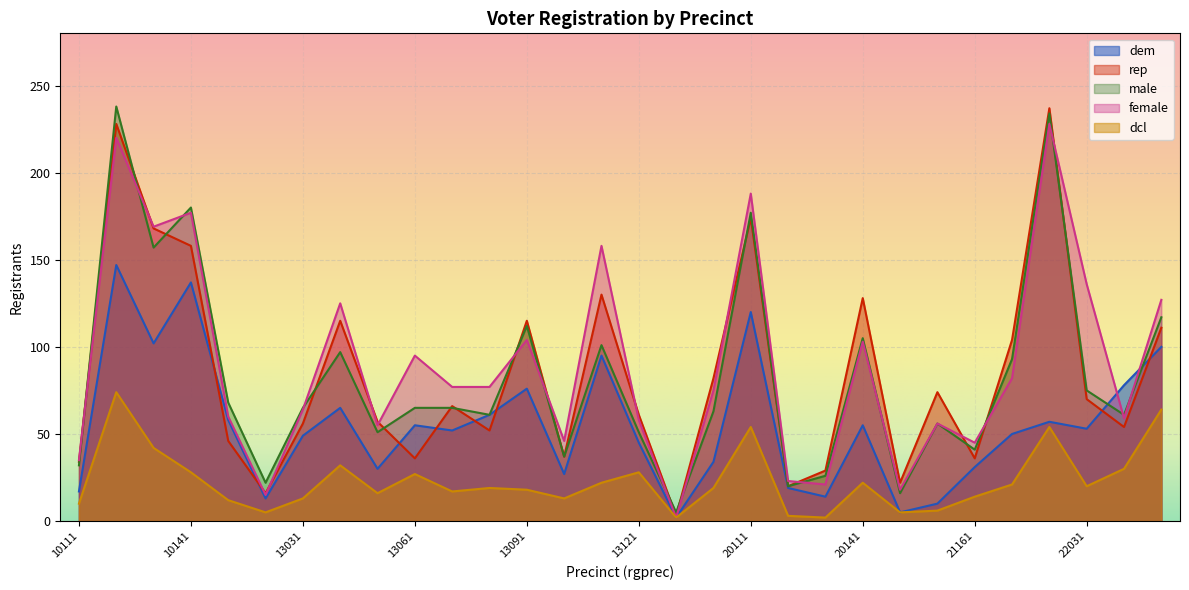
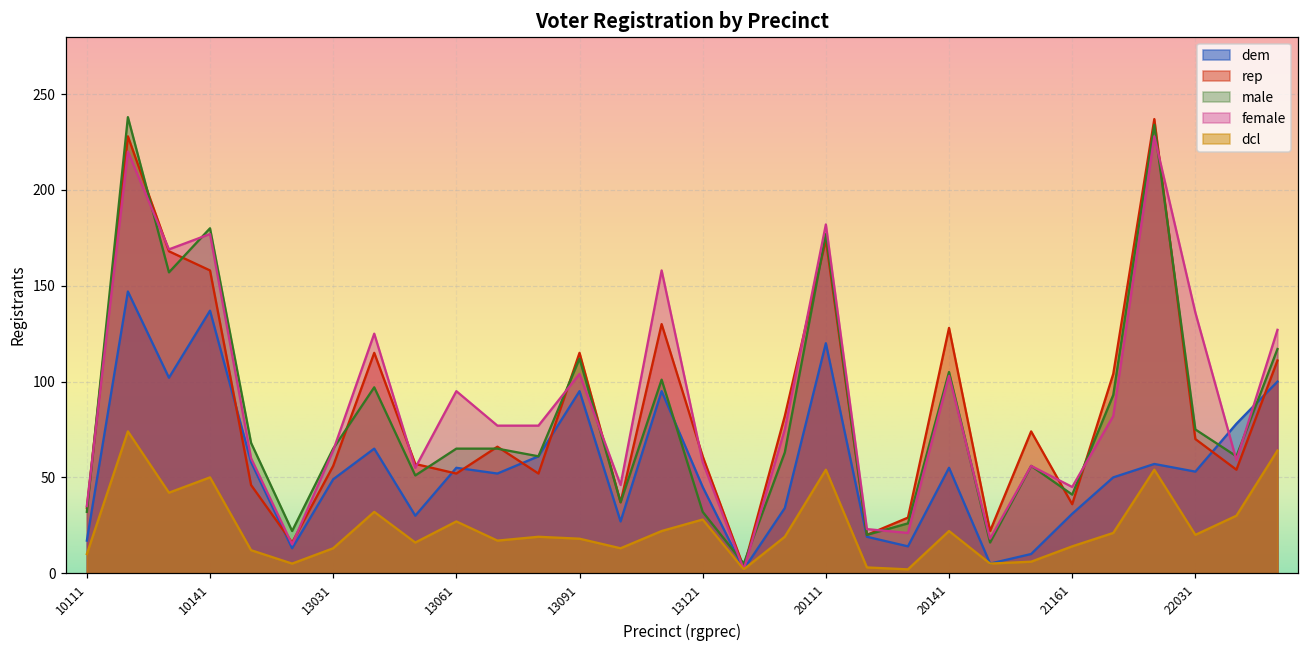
dcl, 10141: 28 -> 50
rep, 13061: 36 -> 52
dem, 13091: 76 -> 95
male, 13121: 51 -> 32
female, 20111: 188 -> 182
